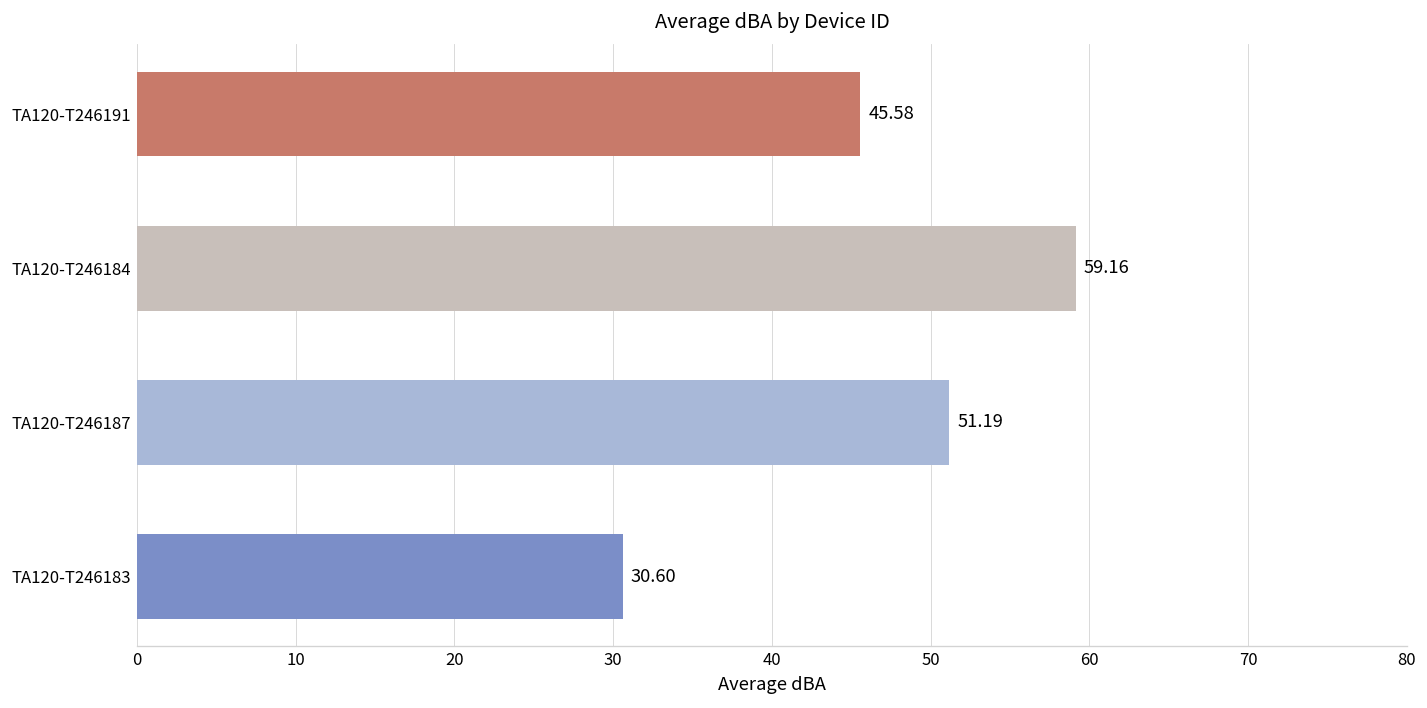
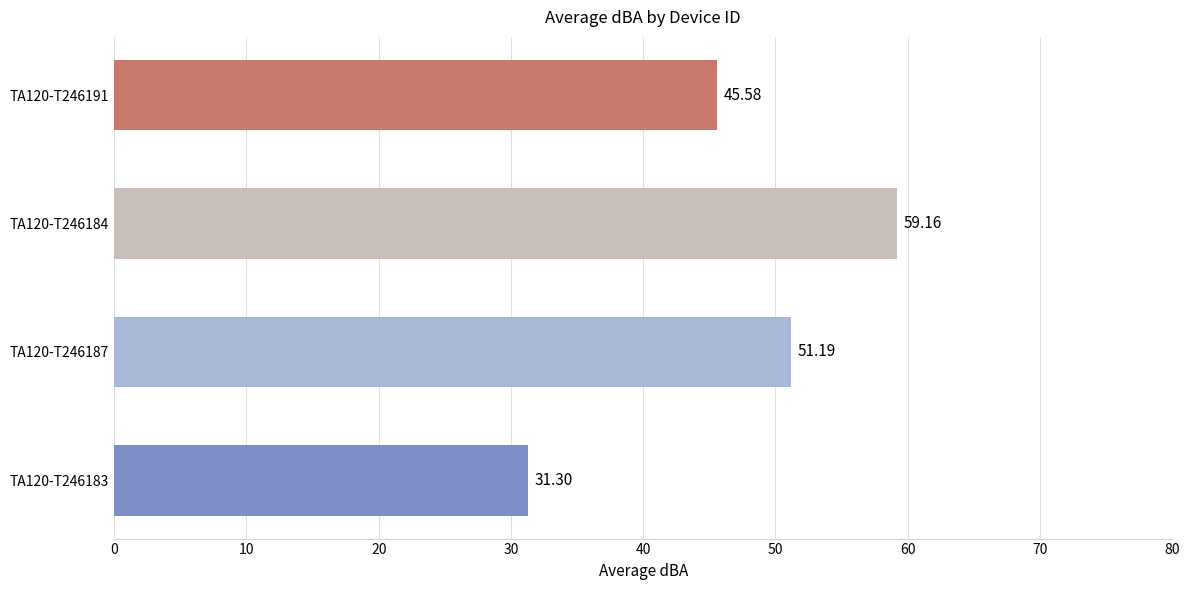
TA120-T246183: 30.60 -> 31.30
